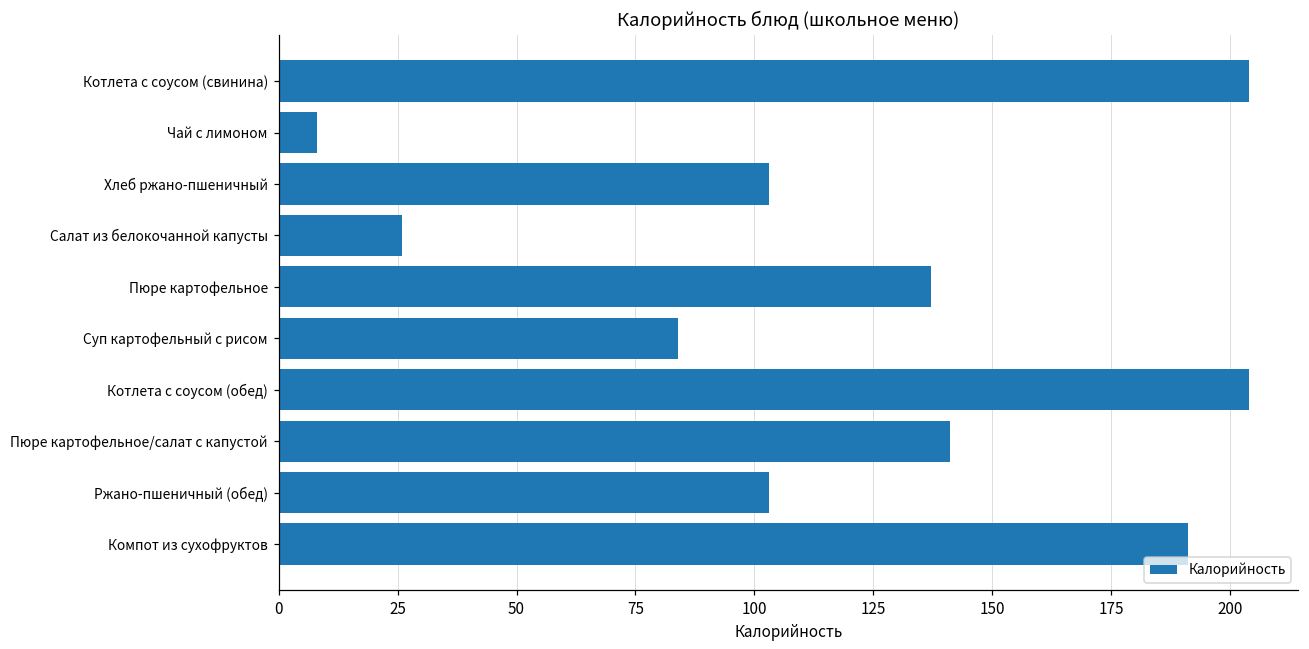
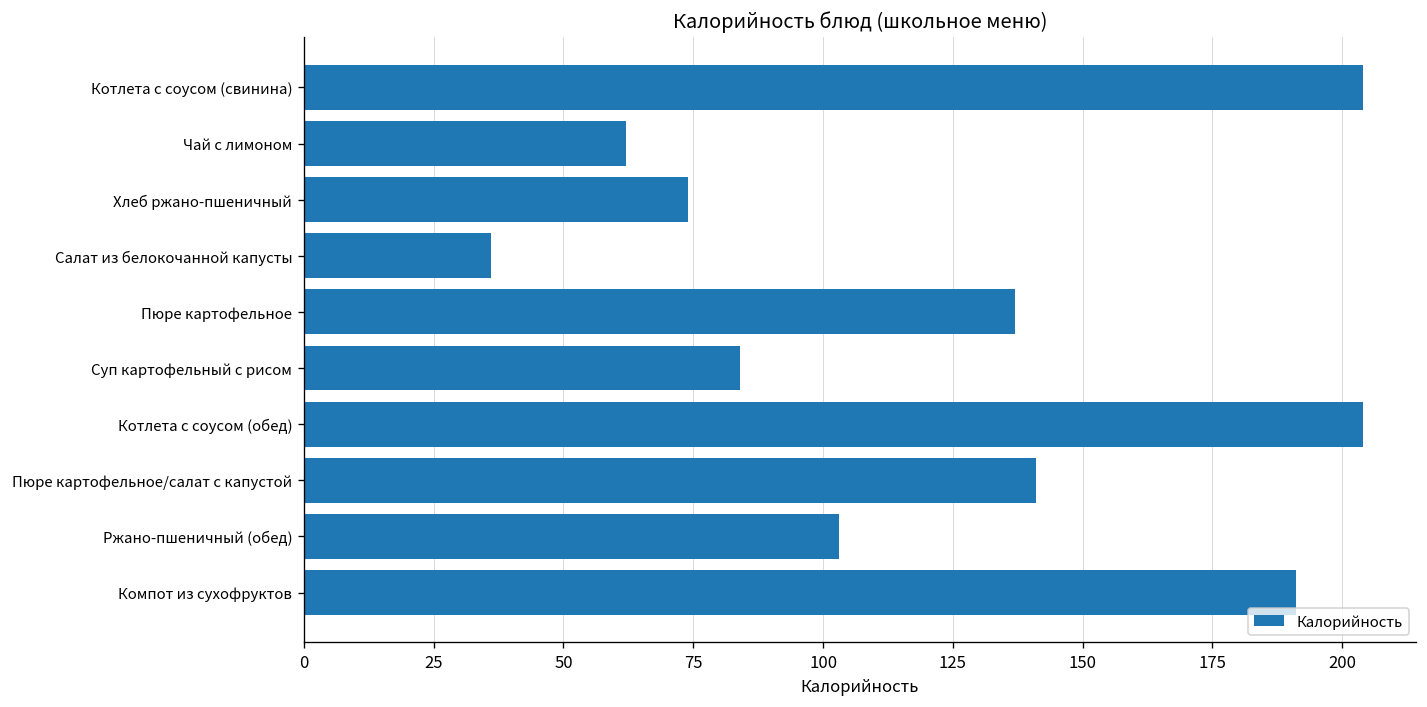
Чай с лимоном: 8 -> 62
Хлеб ржано-пшеничный: 103 -> 74
Салат из белокочанной капусты: 26 -> 36
